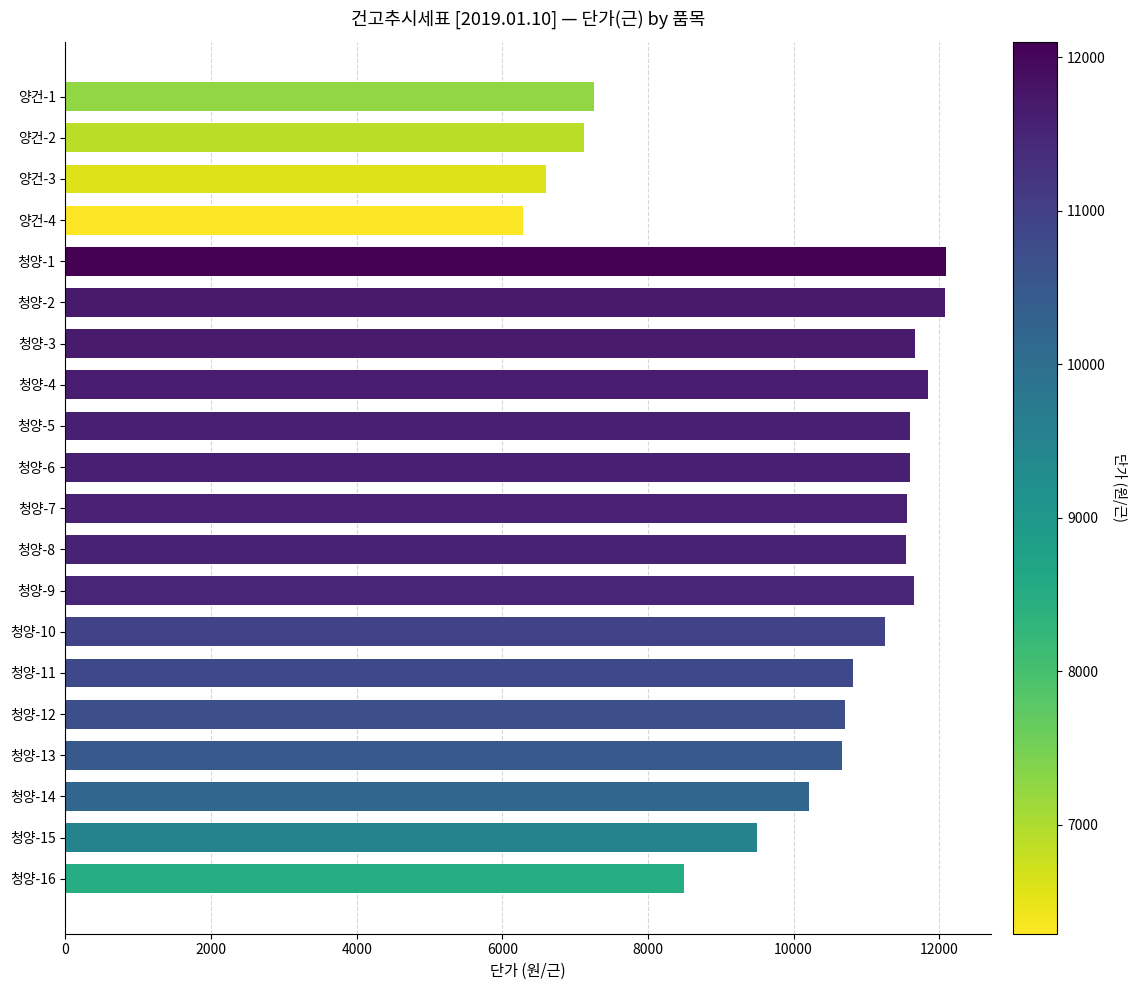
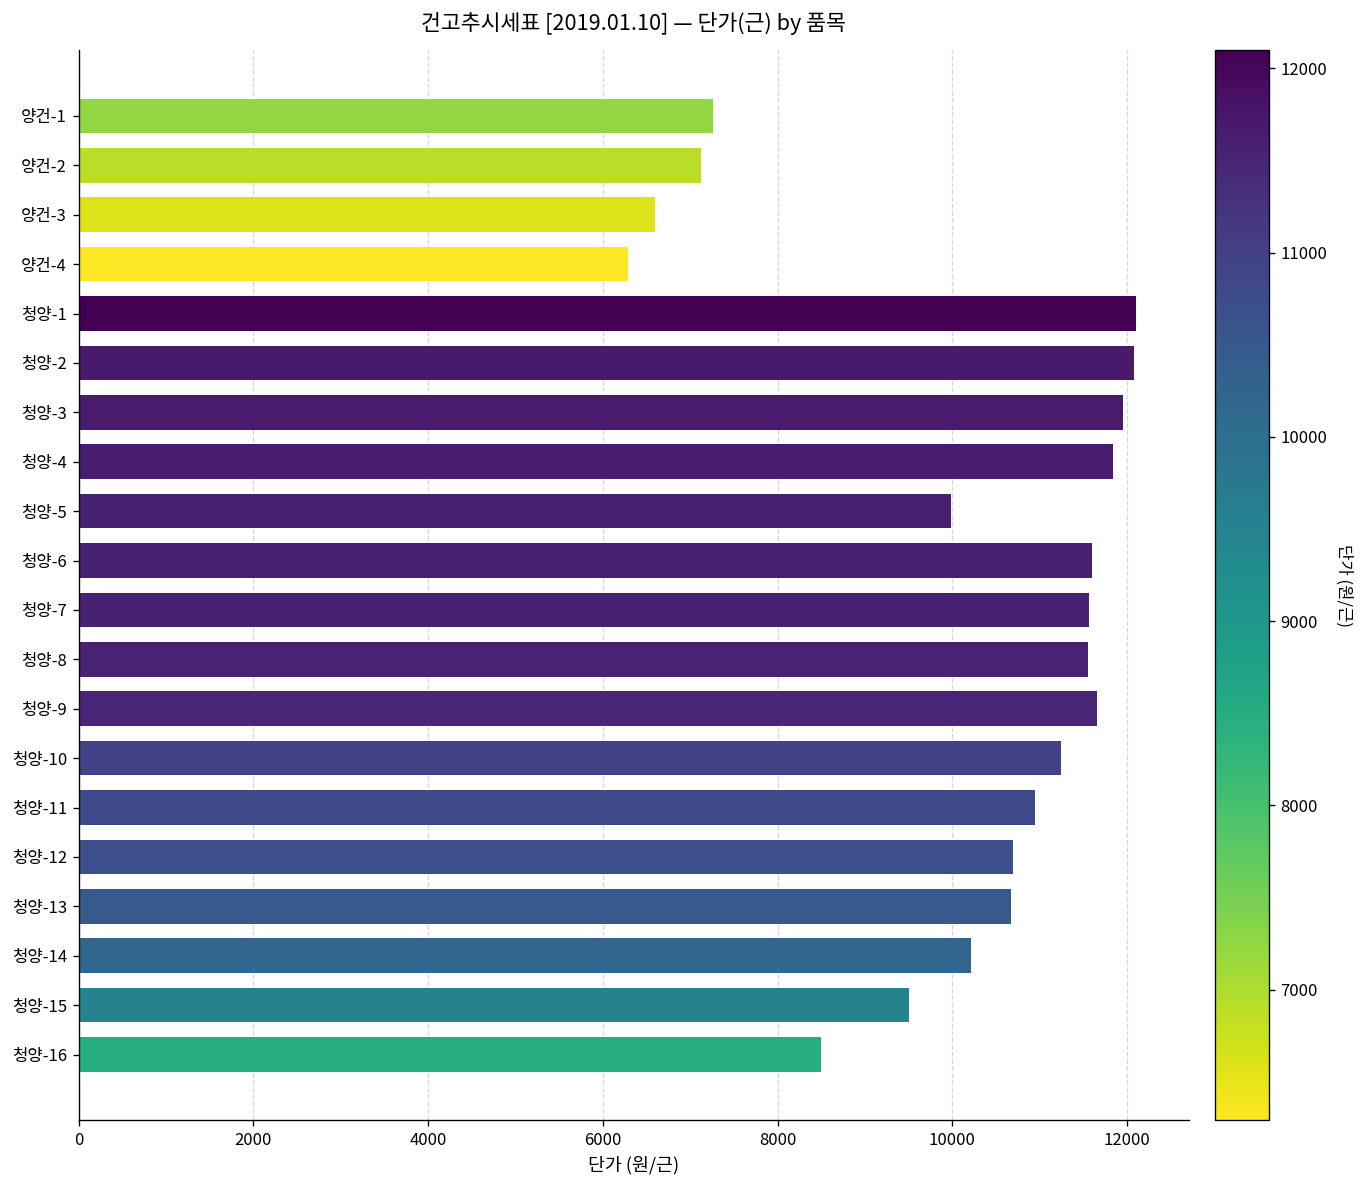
청양-3: 11700 -> 12000
청양-5: 11600 -> 10000
청양-11: 10800 -> 11000
